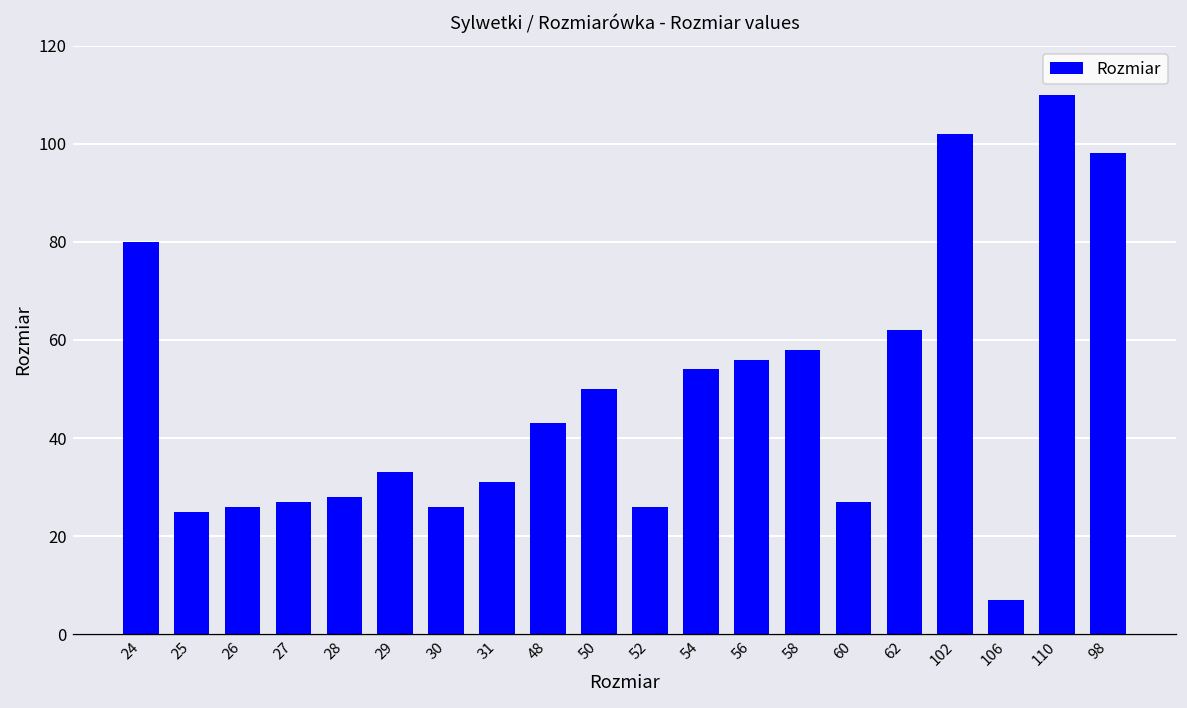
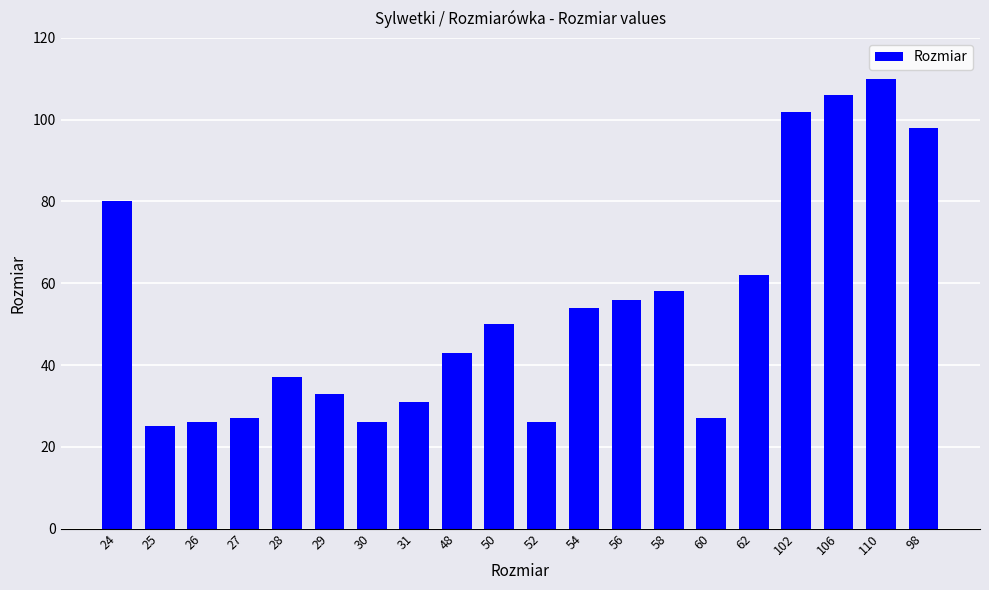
28: 28 -> 37
106: 7 -> 106
